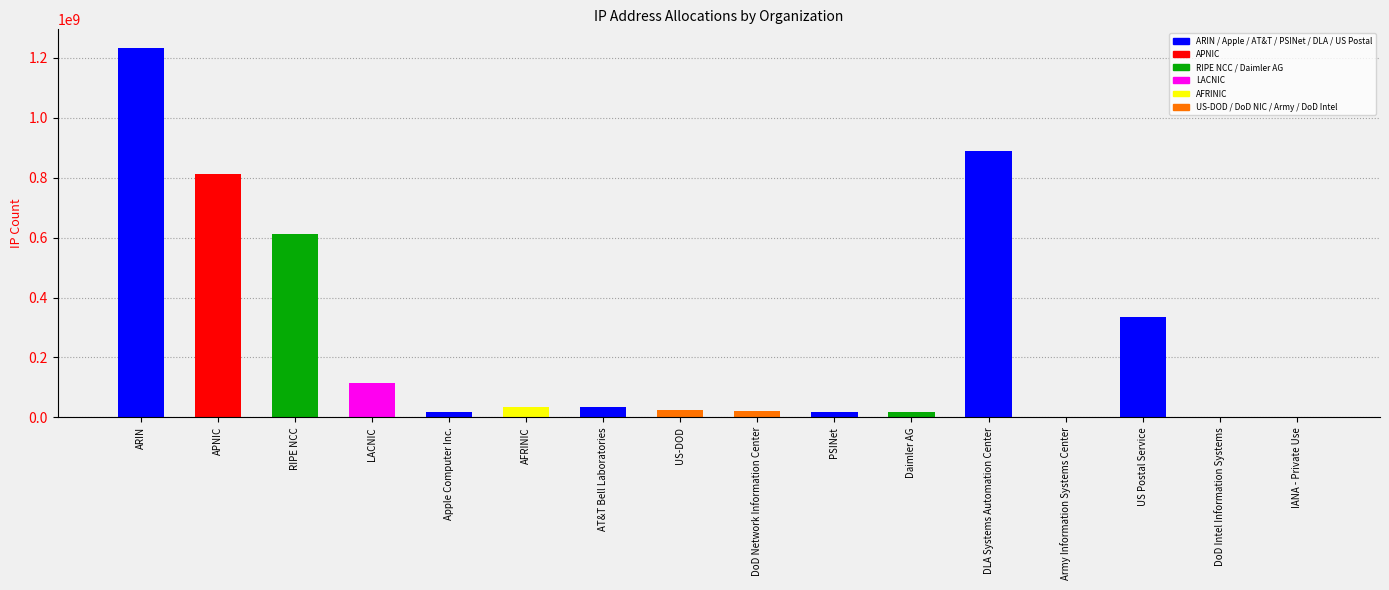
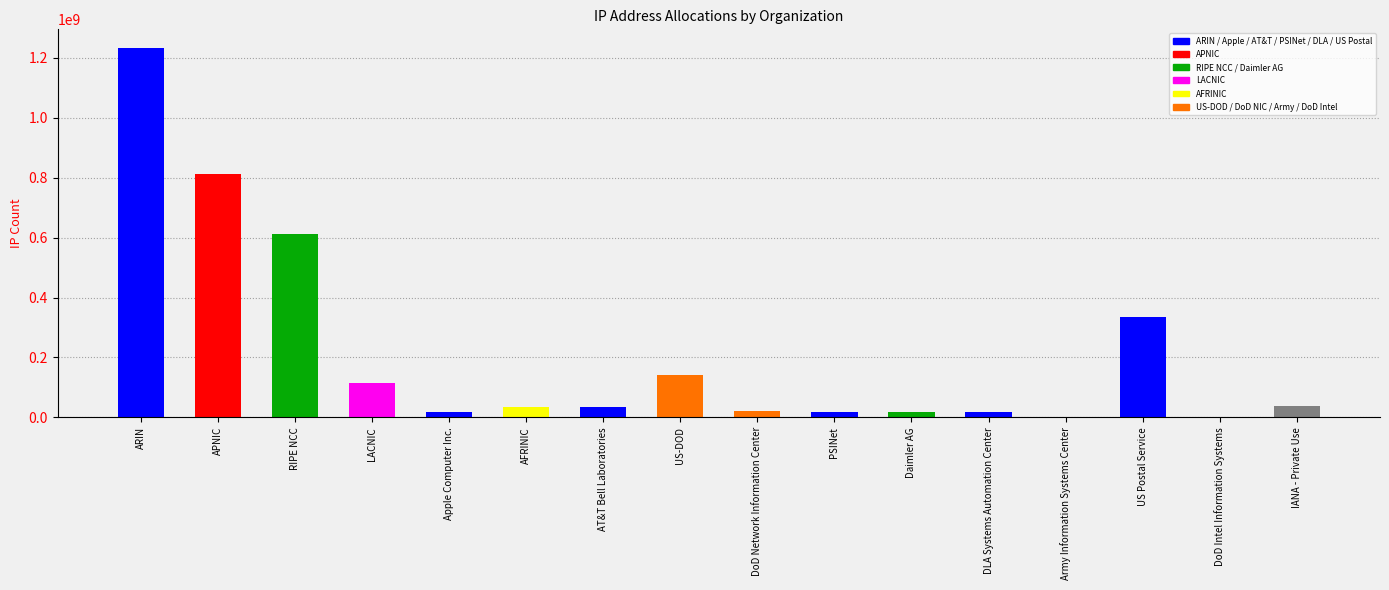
US-DOD: 30000000 -> 140000000
DLA Systems Automation Center: 890000000 -> 20000000
IANA - Private Use: 0 -> 40000000
